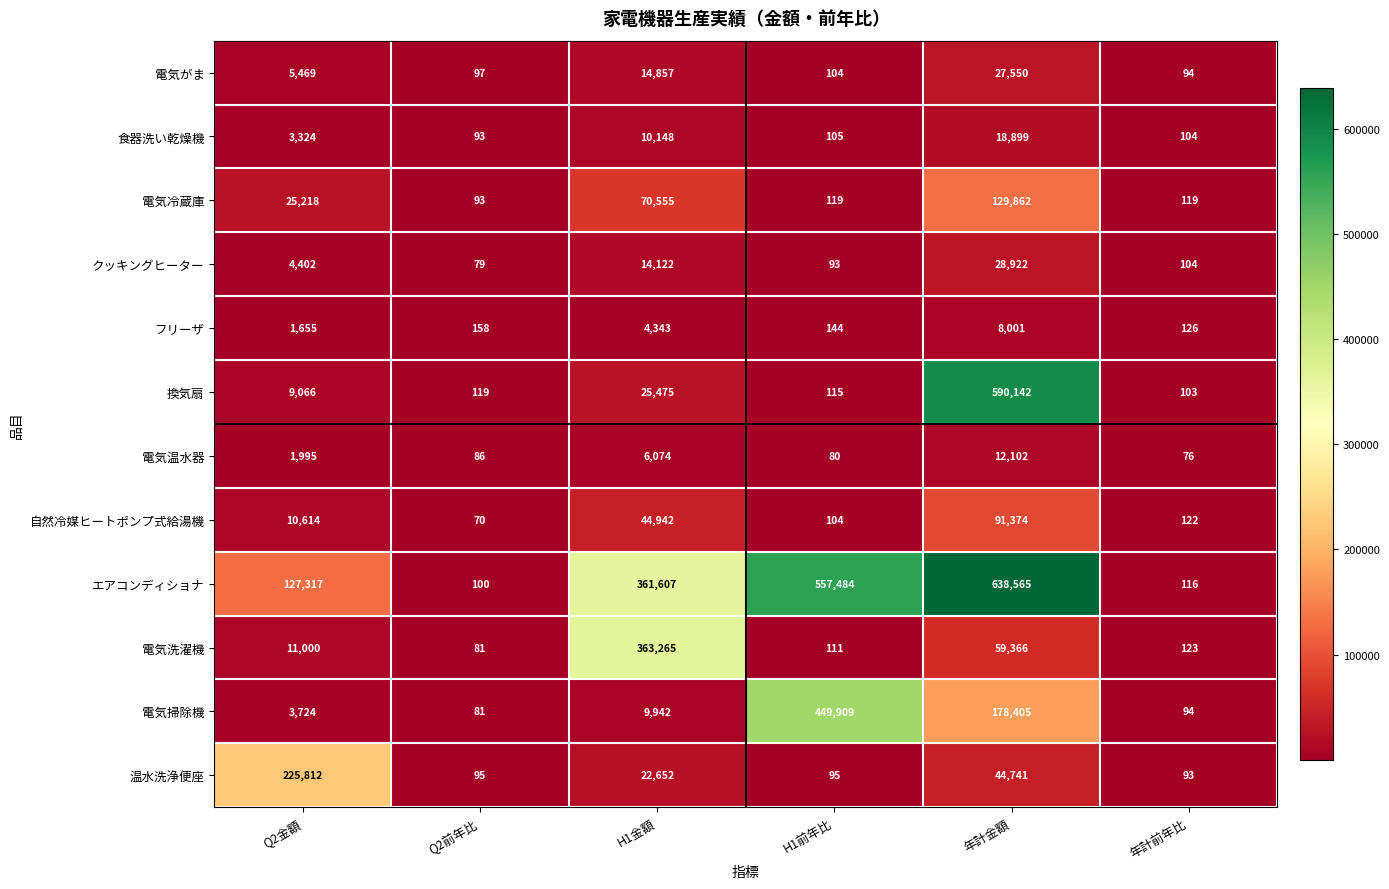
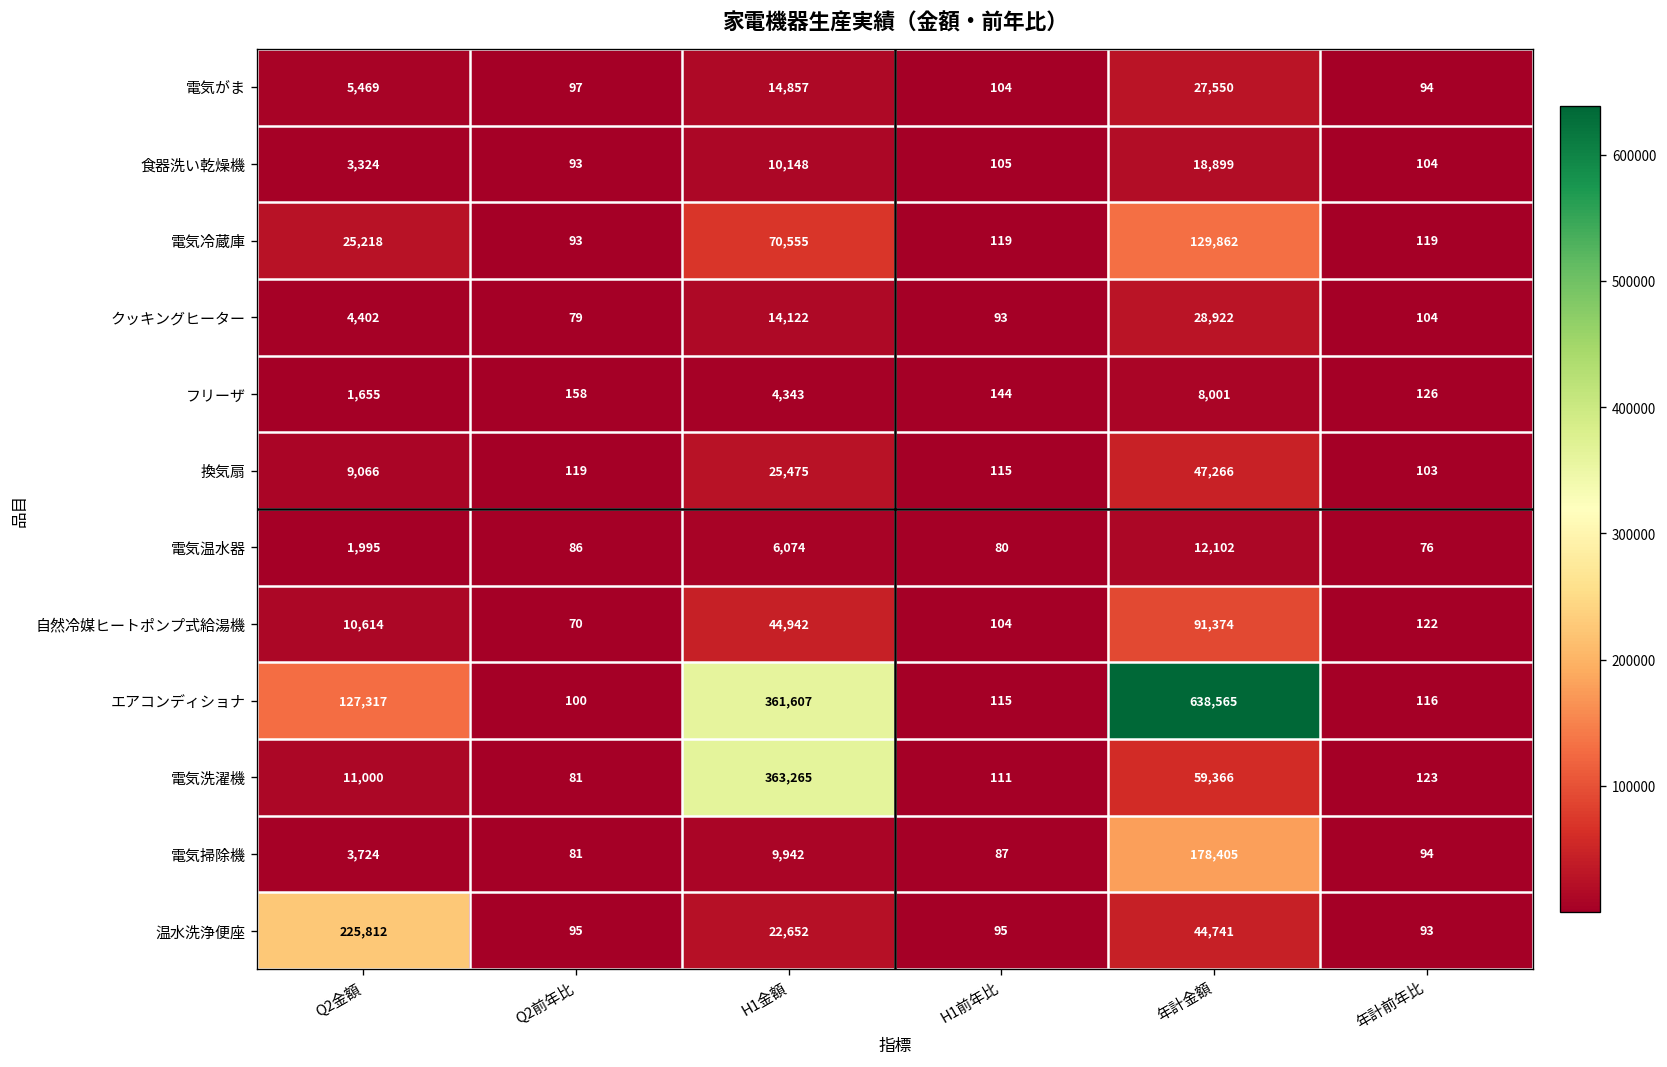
換気扇, 年計金額: 590,142 -> 47,266
エアコンディショナ, H1前年比: 557,484 -> 115
電気掃除機, H1前年比: 449,909 -> 87
